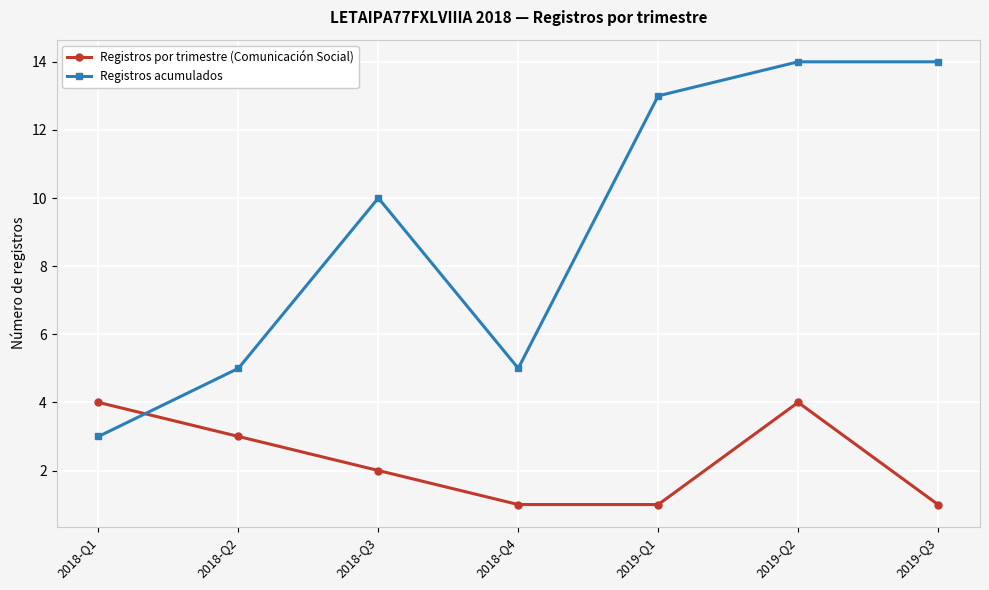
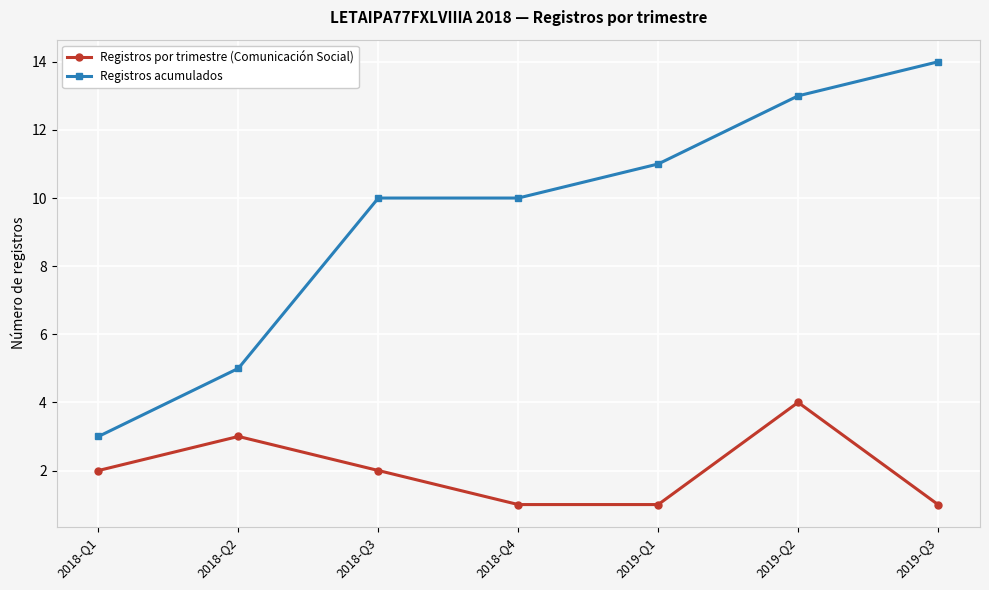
Registros por trimestre (Comunicación Social), 2018-Q1: 4 -> 2
Registros acumulados, 2018-Q4: 5 -> 10
Registros acumulados, 2019-Q1: 13 -> 11
Registros acumulados, 2019-Q2: 14 -> 13
